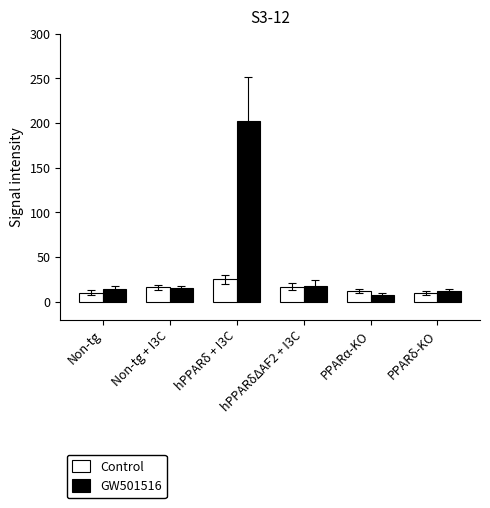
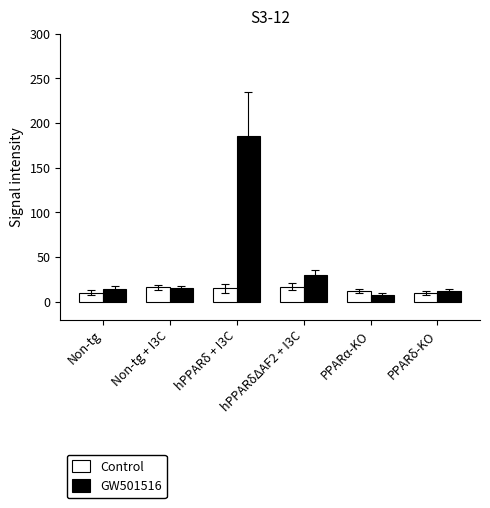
Control, hPPARδ + I3C: 30 -> 20
GW501516, hPPARδ + I3C: 200 -> 190
GW501516, hPPARδΔAF2 + I3C: 20 -> 30
